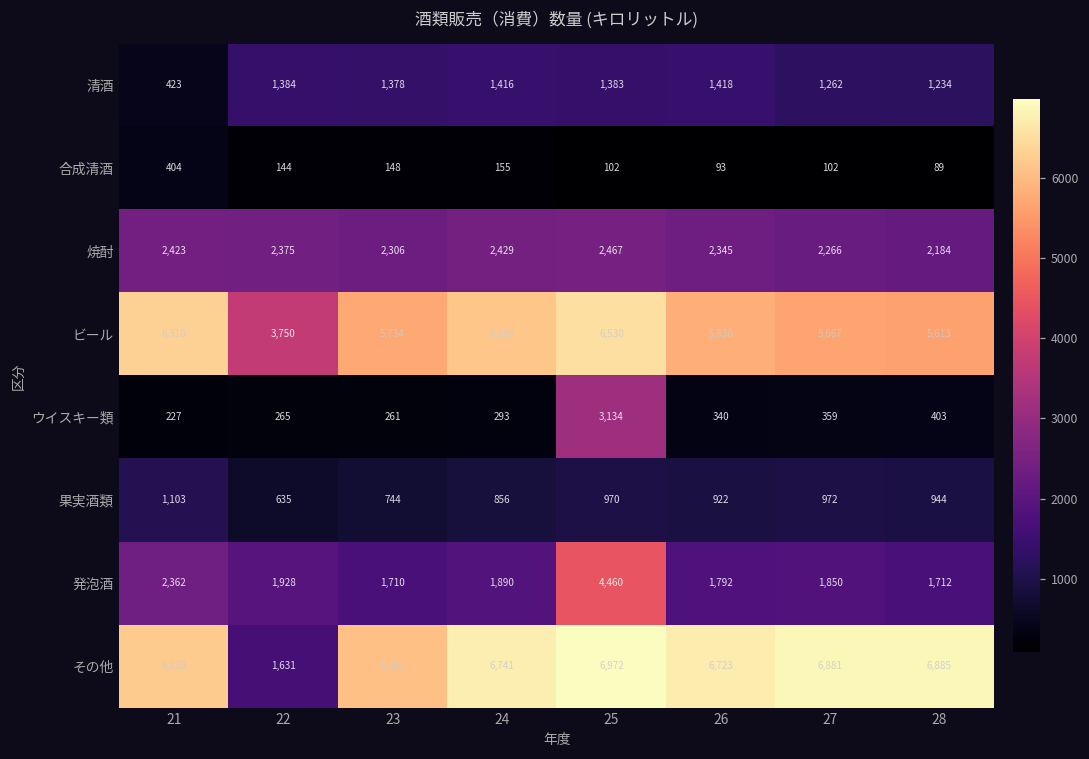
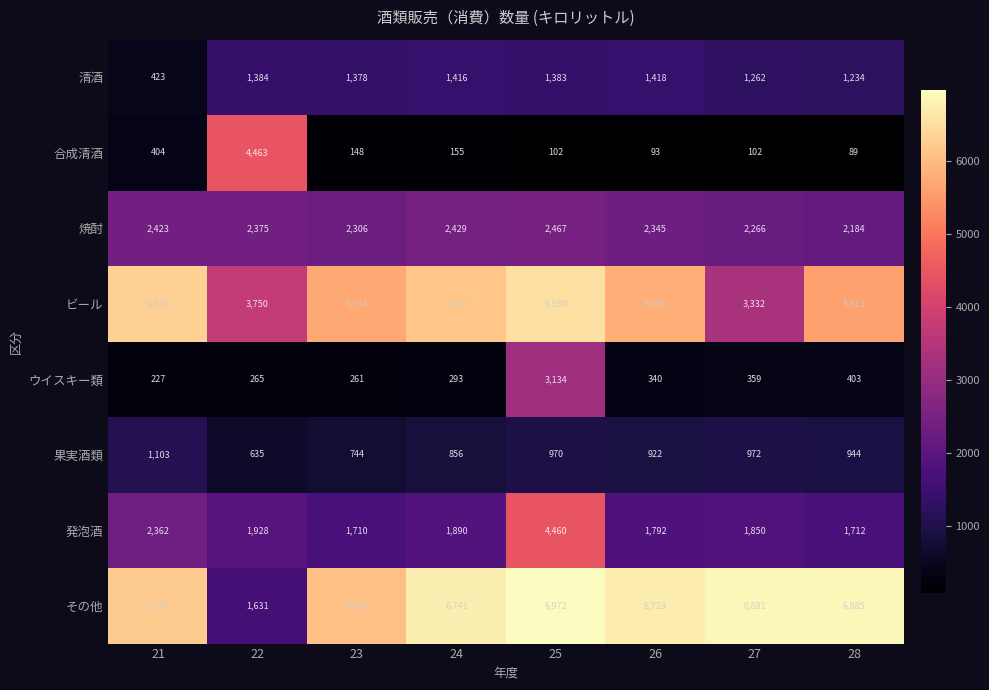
合成清酒, 22: 144 -> 4,463
ビール, 27: 5,667 -> 3,332
